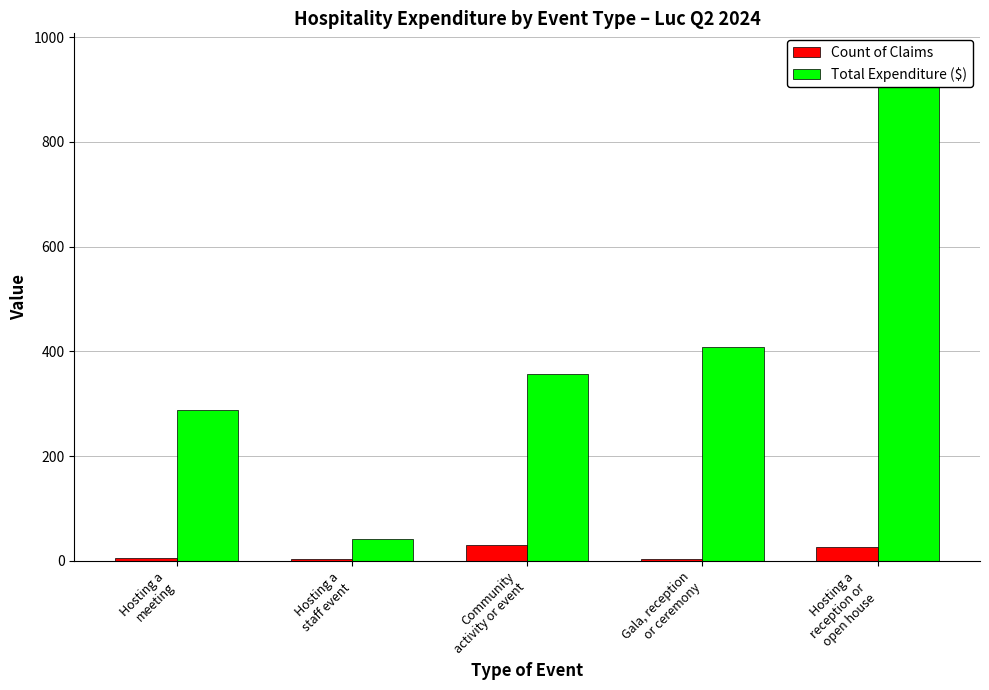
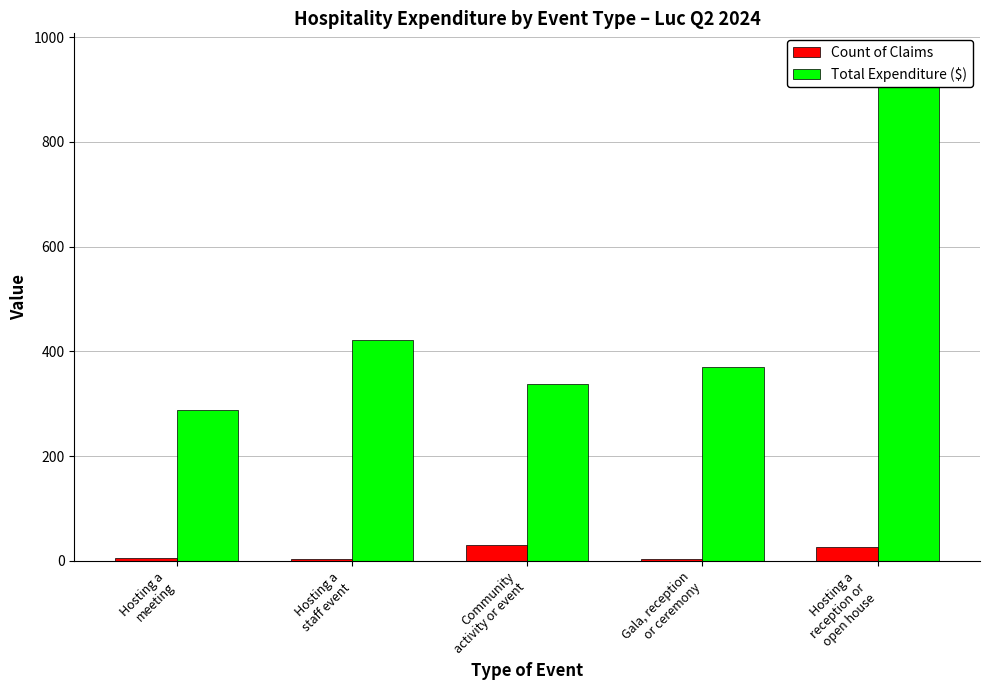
Total Expenditure ($), Hosting a staff event: 40 -> 420
Total Expenditure ($), Community activity or event: 360 -> 340
Total Expenditure ($), Gala, reception or ceremony: 410 -> 370
